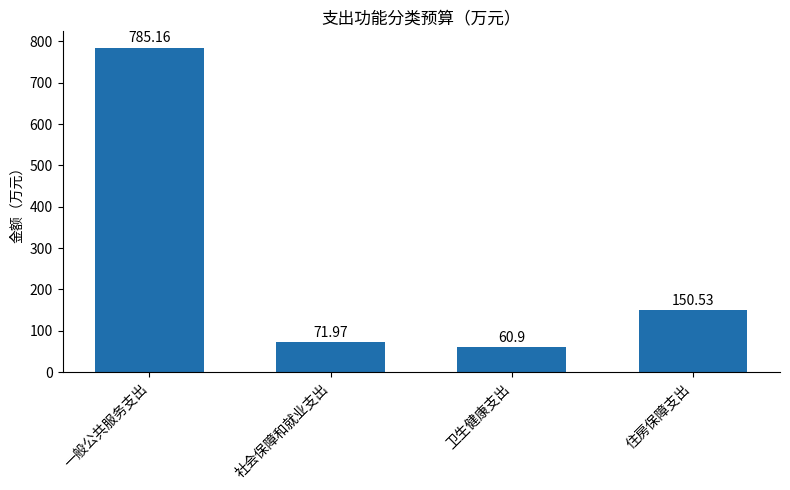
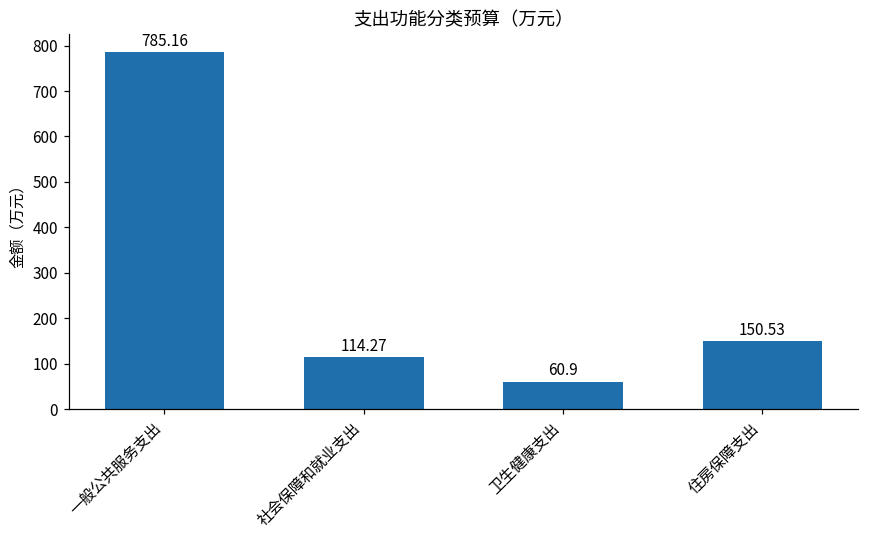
社会保障和就业支出: 71.97 -> 114.27
